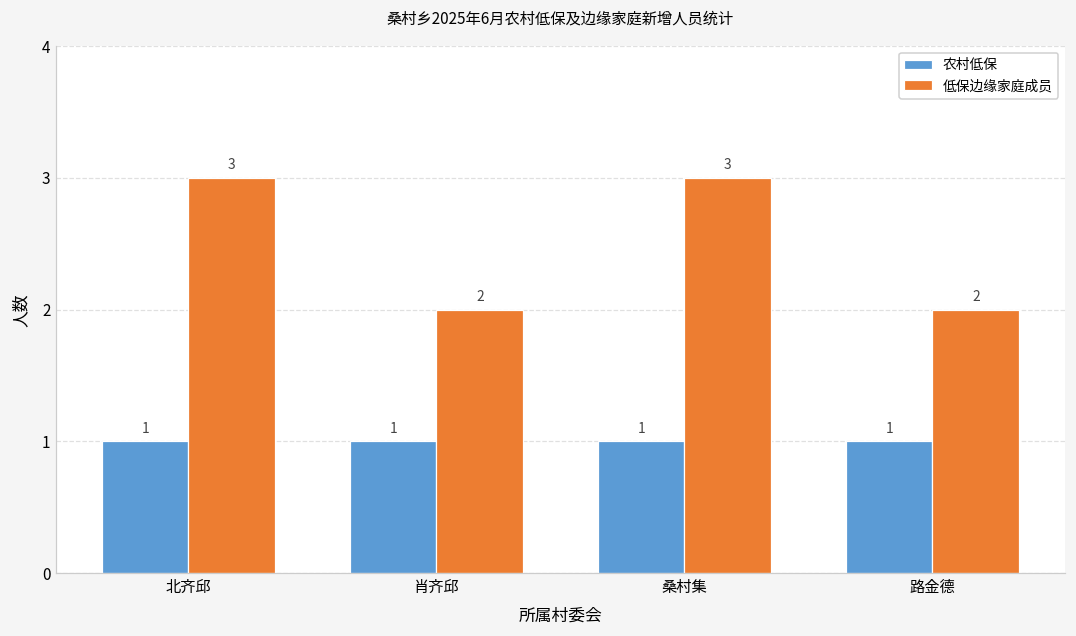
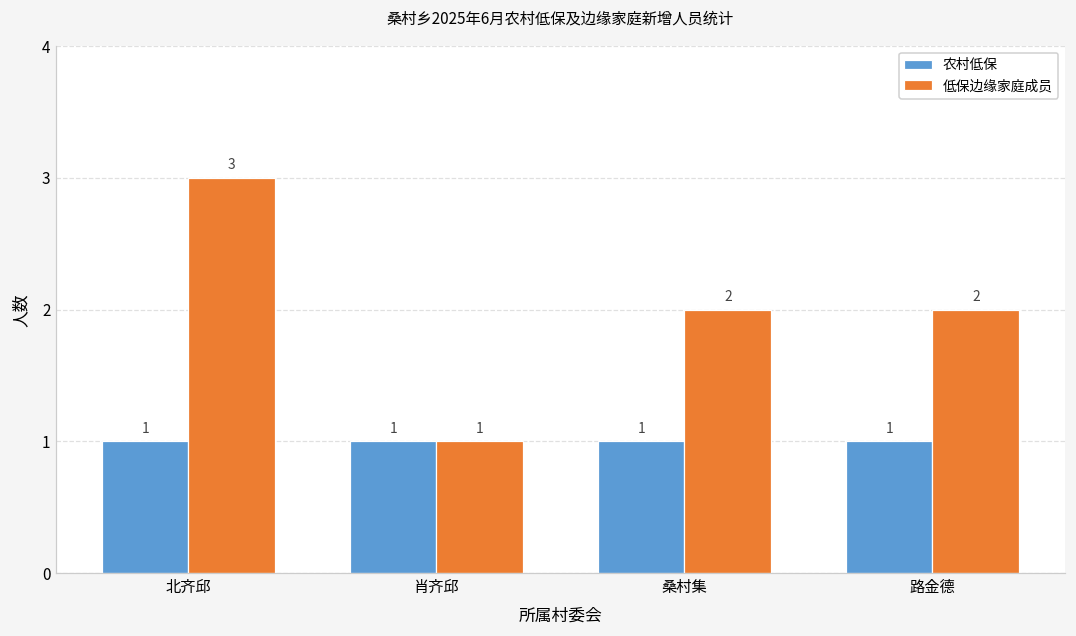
低保边缘家庭成员, 肖齐邱: 2 -> 1
低保边缘家庭成员, 桑村集: 3 -> 2
